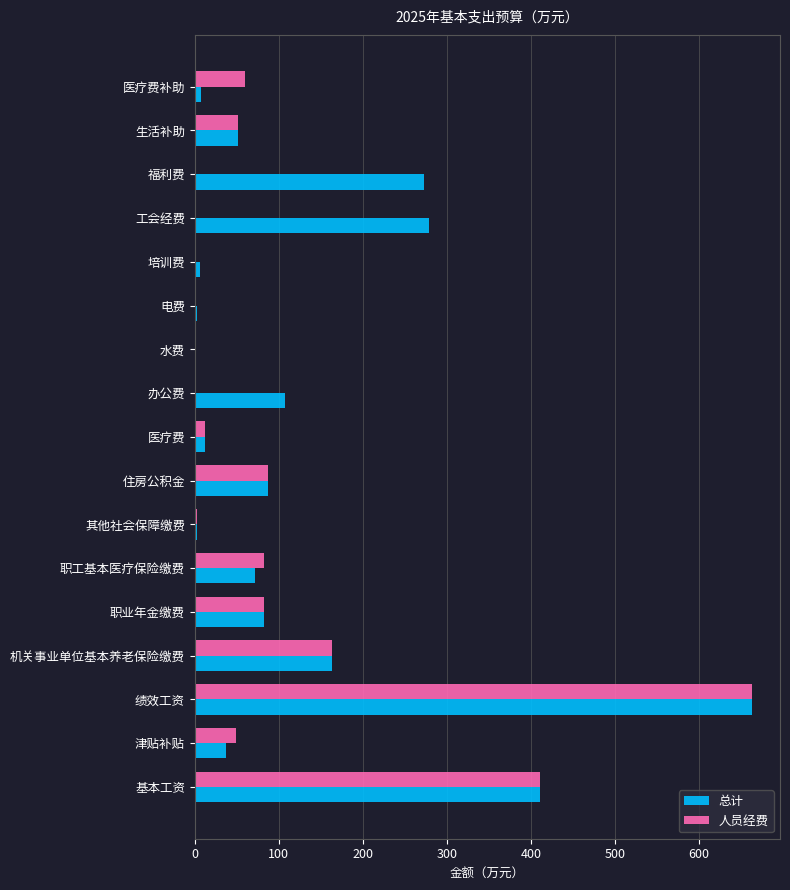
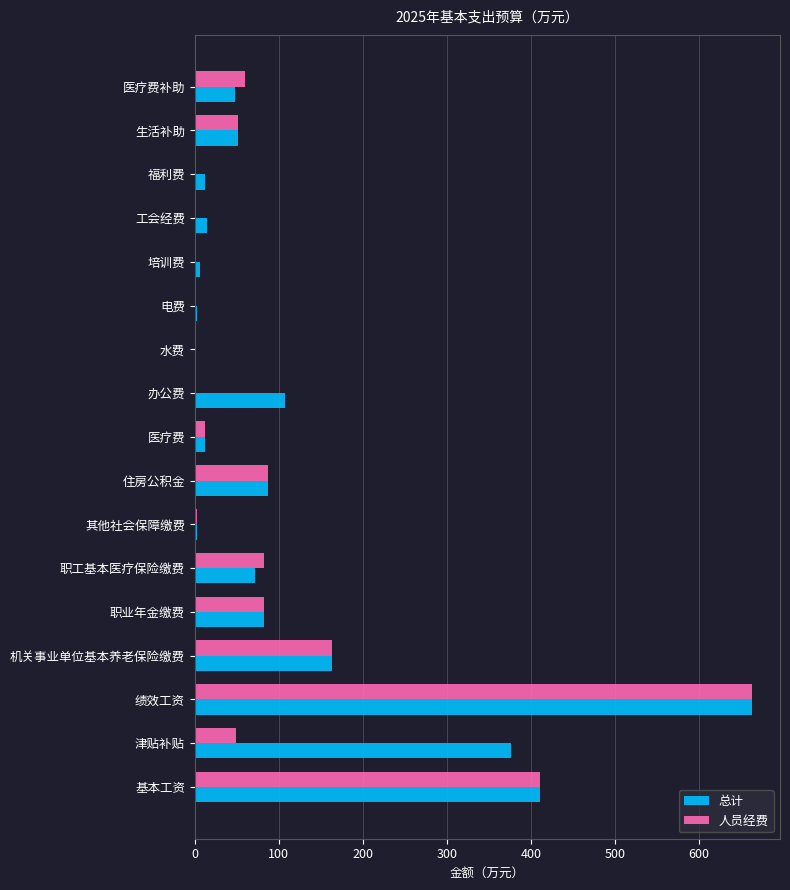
总计, 医疗费补助: 10 -> 50
总计, 福利费: 270 -> 10
总计, 工会经费: 280 -> 10
总计, 津贴补贴: 40 -> 380
